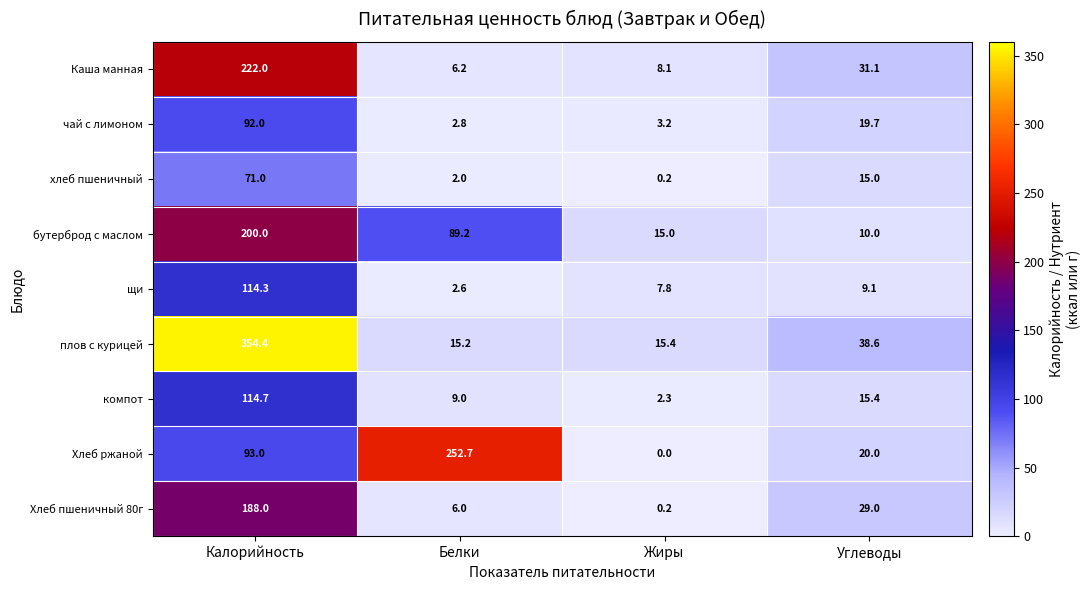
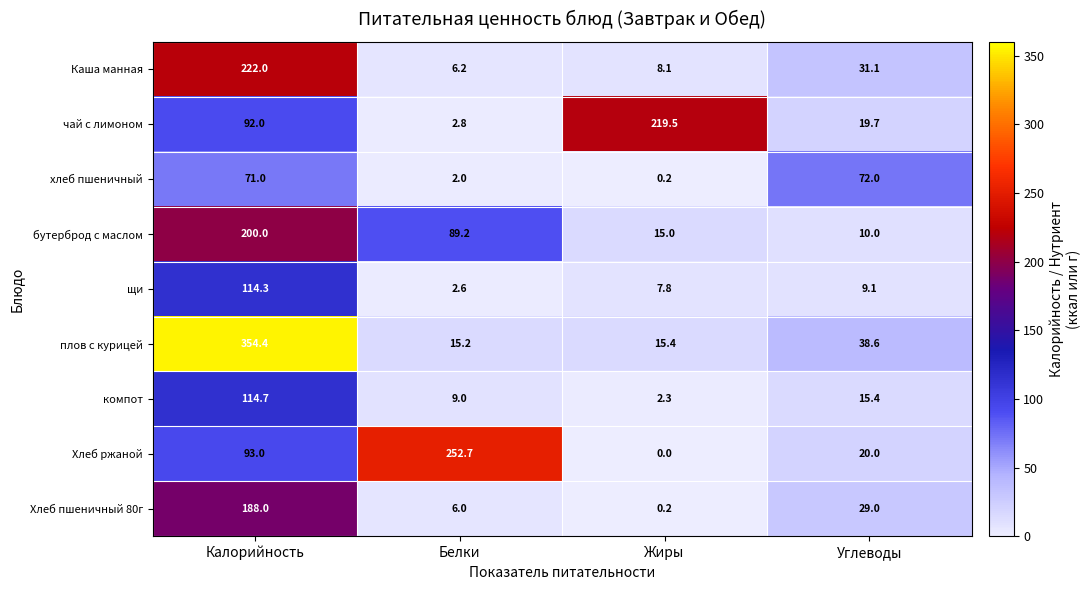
чай с лимоном, Жиры: 3.2 -> 219.5
хлеб пшеничный, Углеводы: 15.0 -> 72.0
